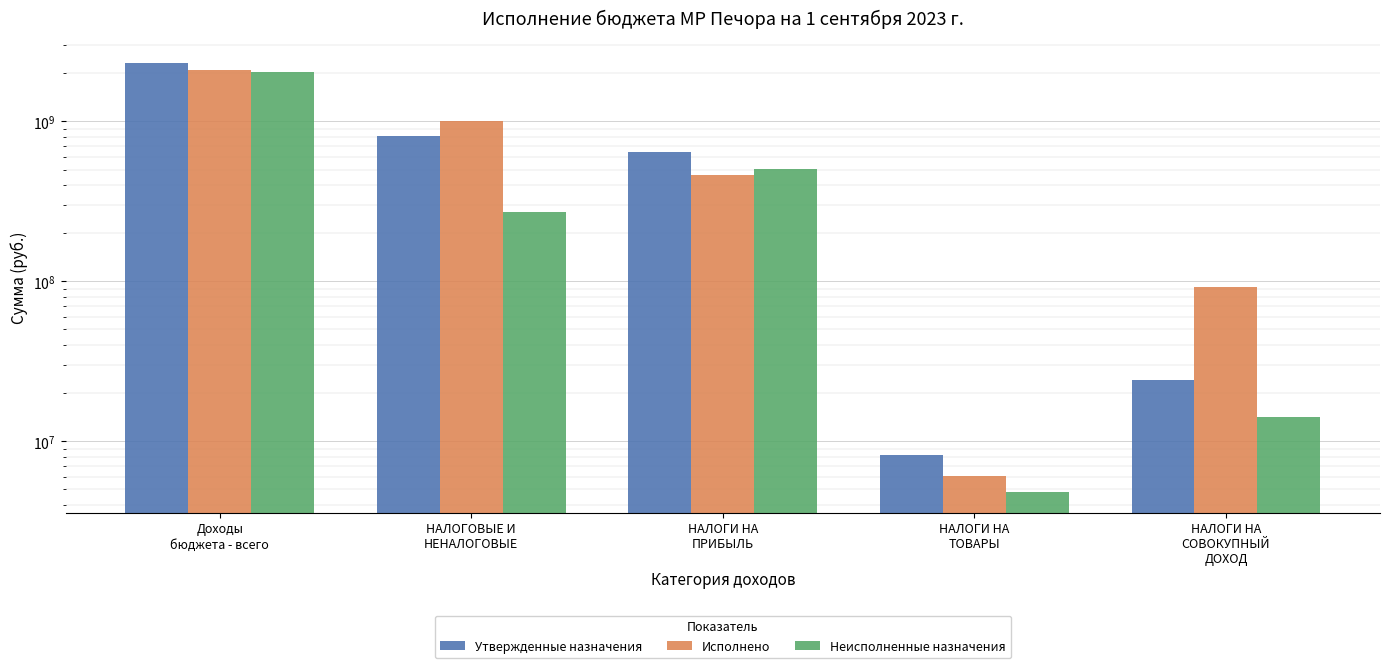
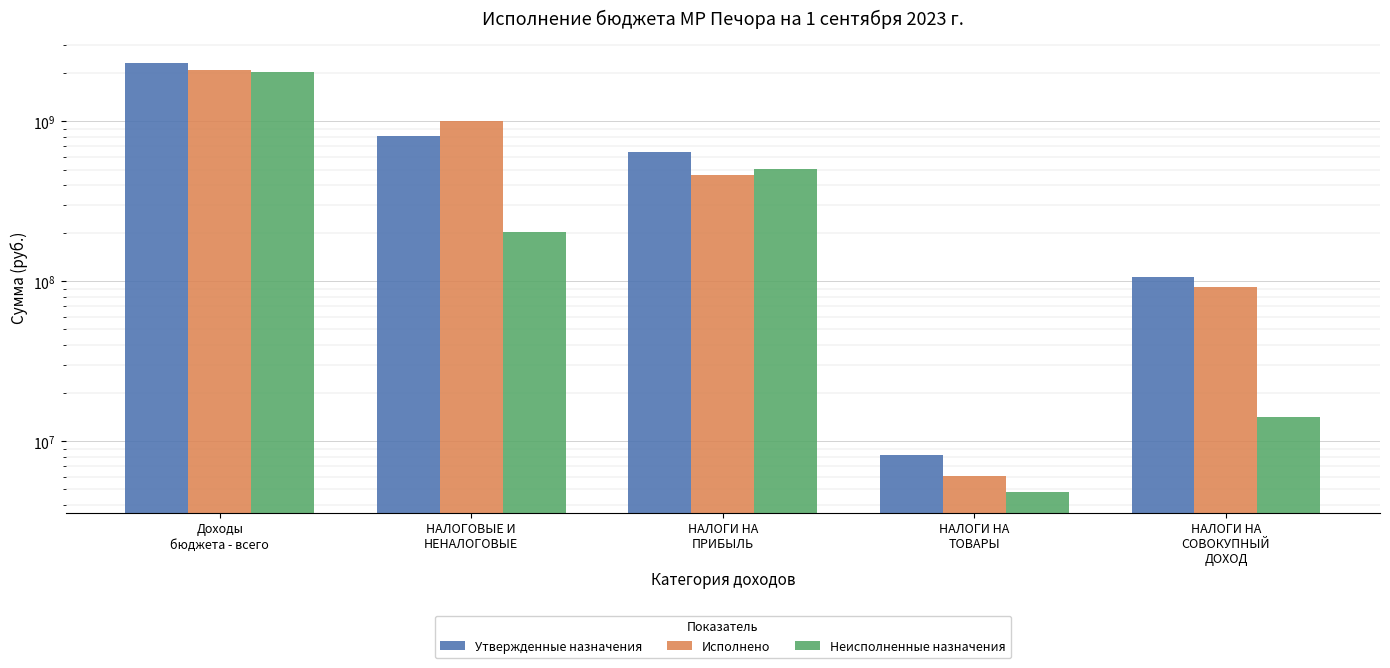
Неисполненные назначения, НАЛОГОВЫЕ И НЕНАЛОГОВЫЕ: 270000000 -> 200000000
Утвержденные назначения, НАЛОГИ НА СОВОКУПНЫЙ ДОХОД: 24000000 -> 110000000
